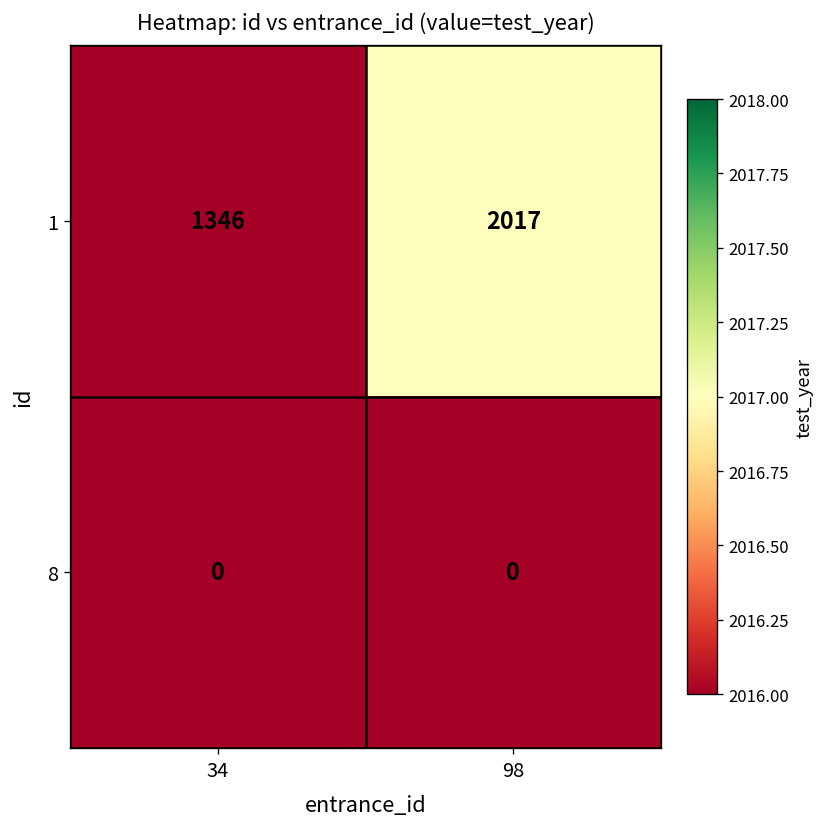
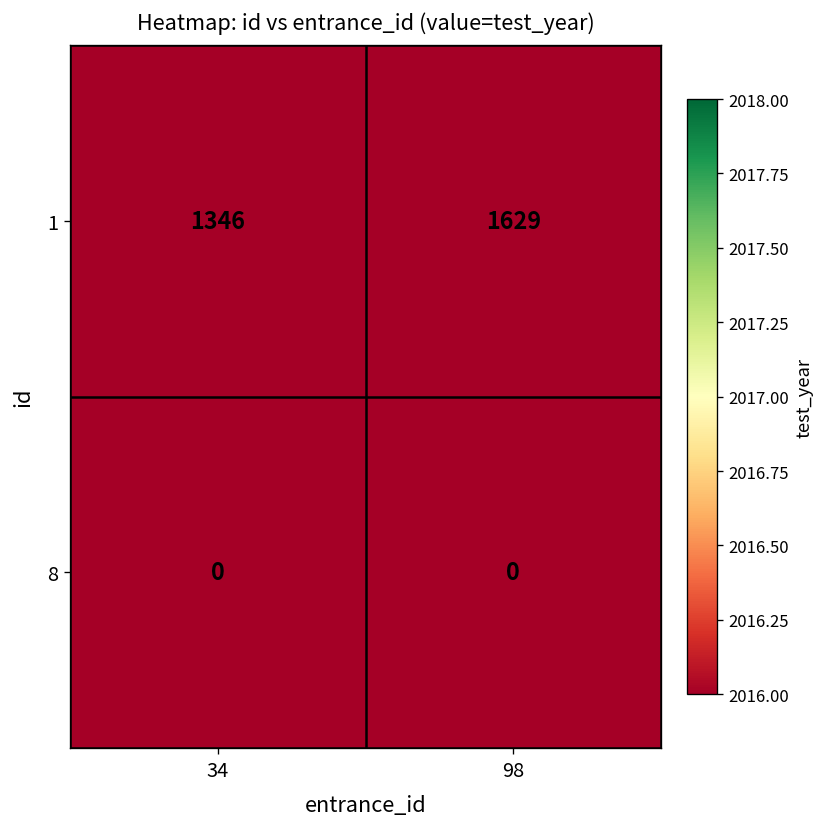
1, 98: 2017 -> 1629
